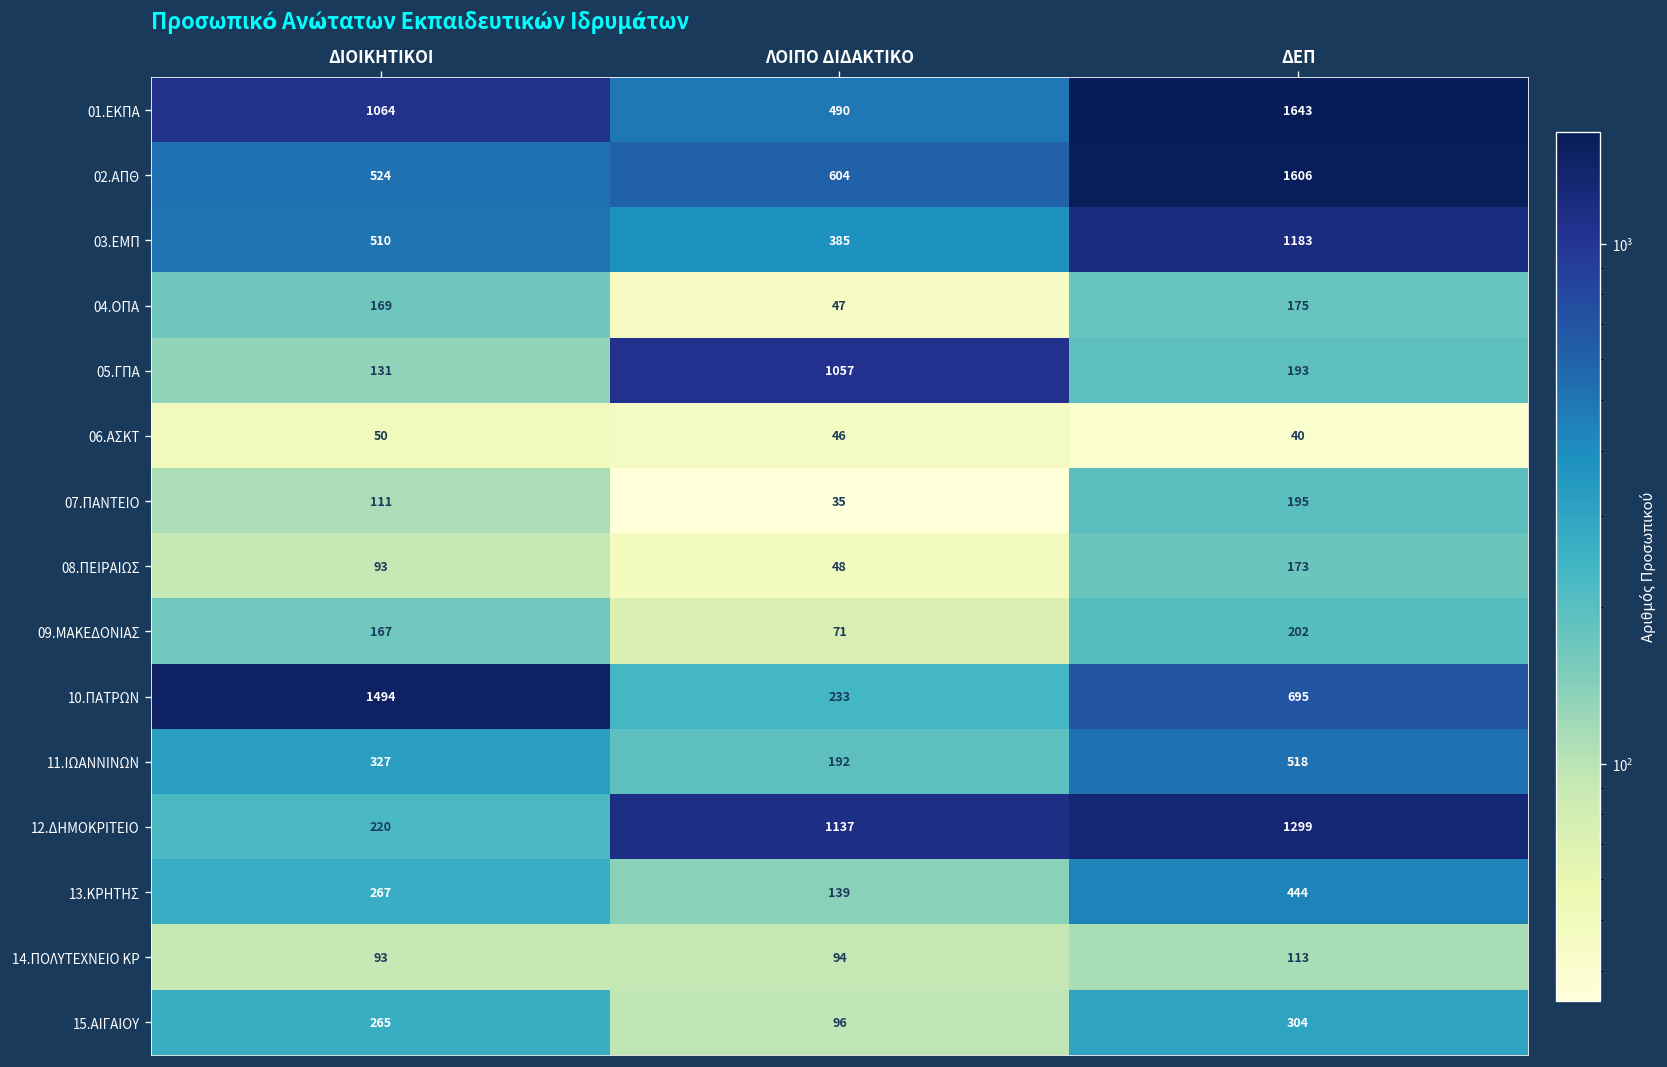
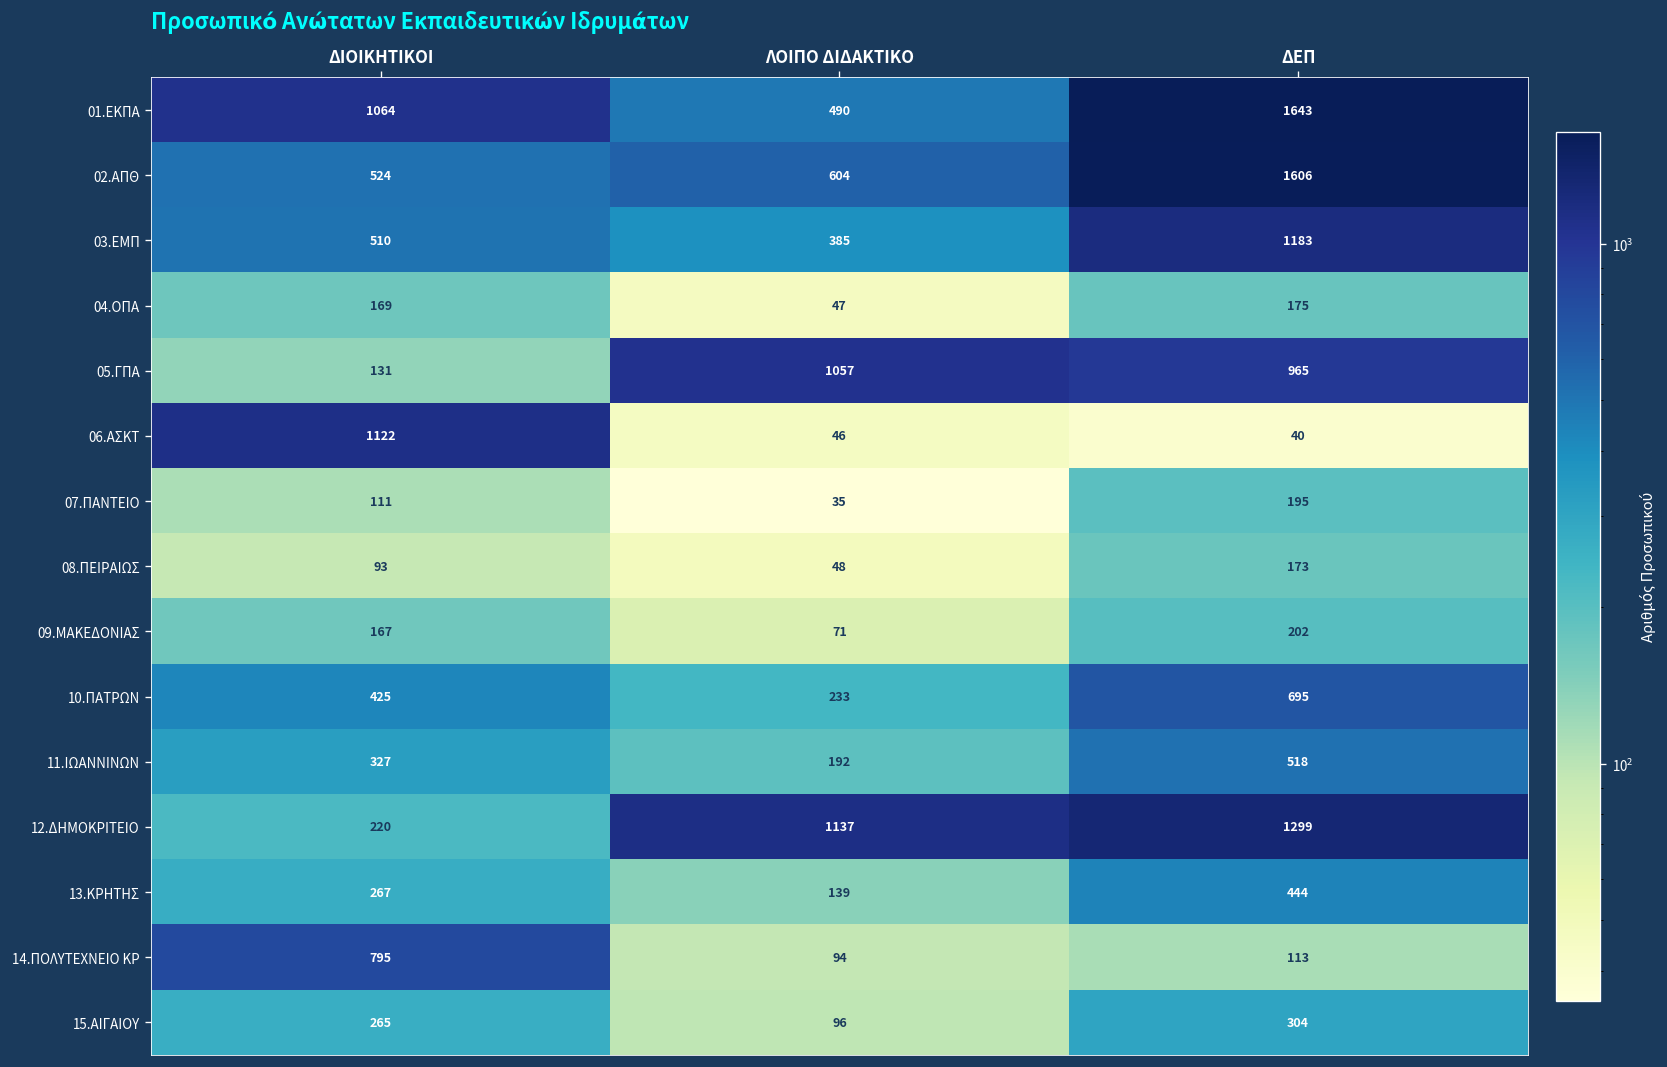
05.ΓΠΑ, ΔΕΠ: 193 -> 965
06.ΑΣΚΤ, ΔΙΟΙΚΗΤΙΚΟΙ: 50 -> 1122
10.ΠΑΤΡΩΝ, ΔΙΟΙΚΗΤΙΚΟΙ: 1494 -> 425
14.ΠΟΛΥΤΕΧΝΕΙΟ ΚΡ, ΔΙΟΙΚΗΤΙΚΟΙ: 93 -> 795
